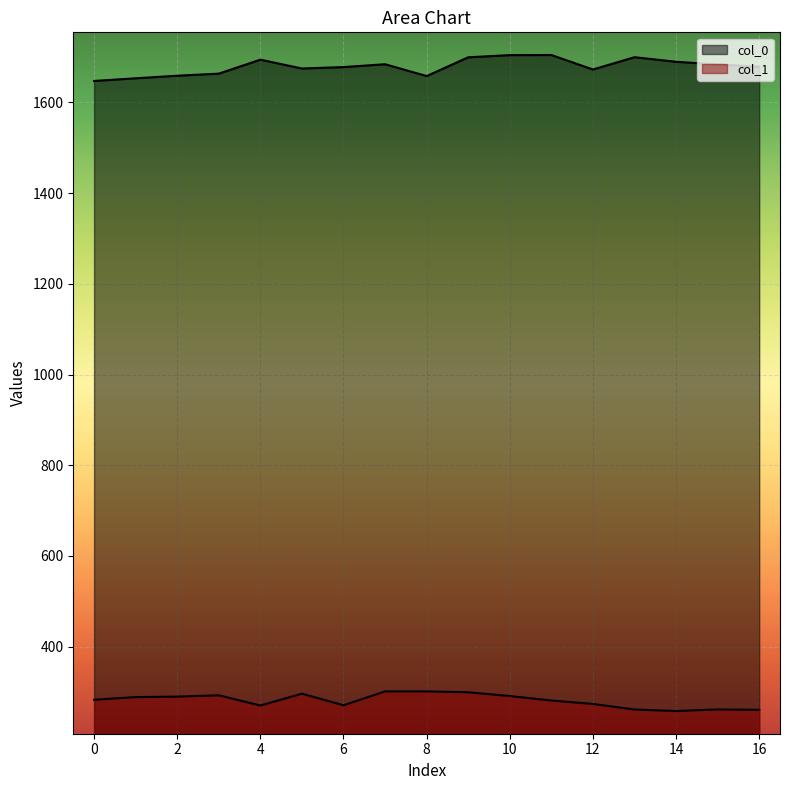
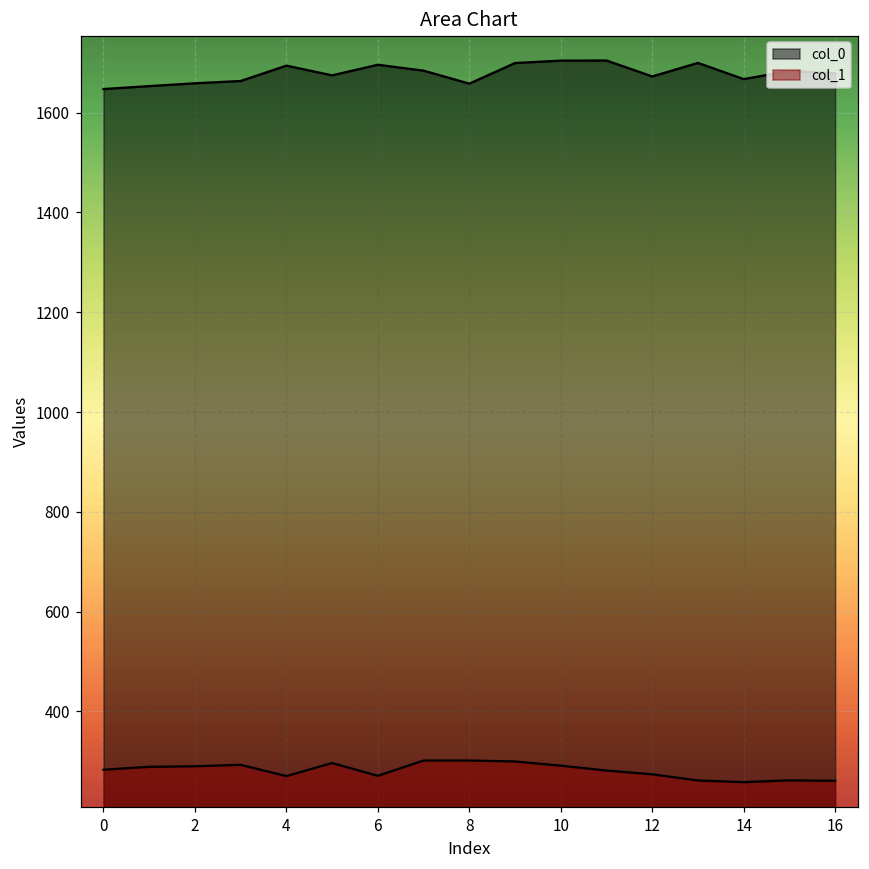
col_0, 6: 1680 -> 1700
col_0, 14: 1690 -> 1670
